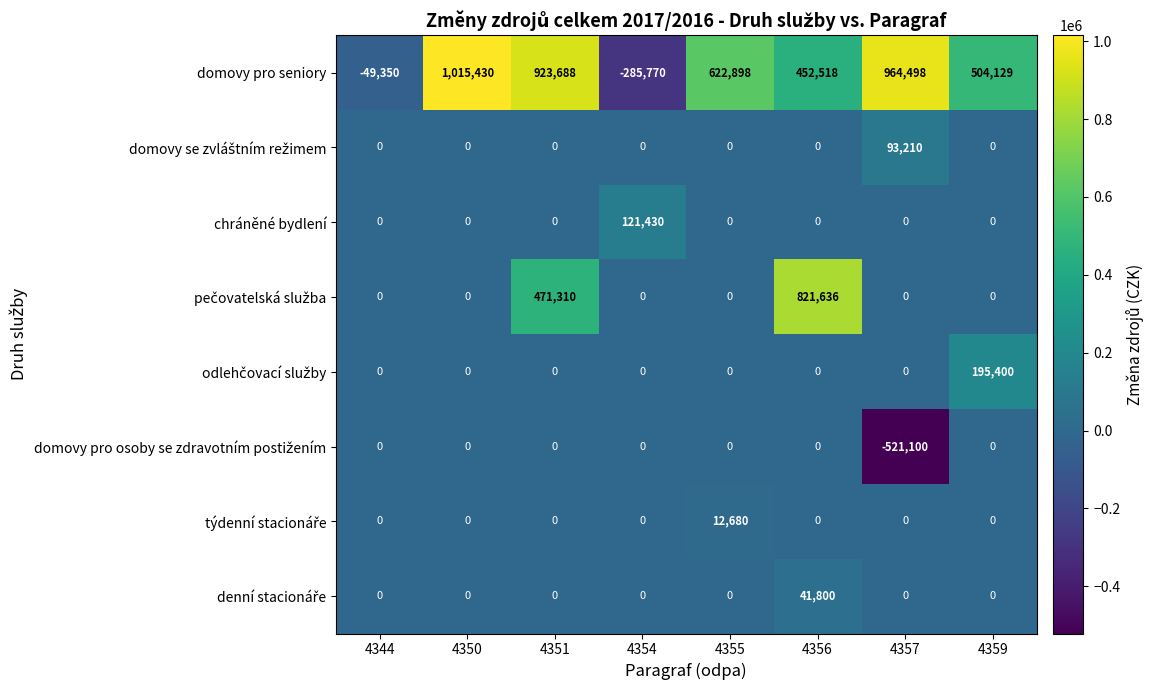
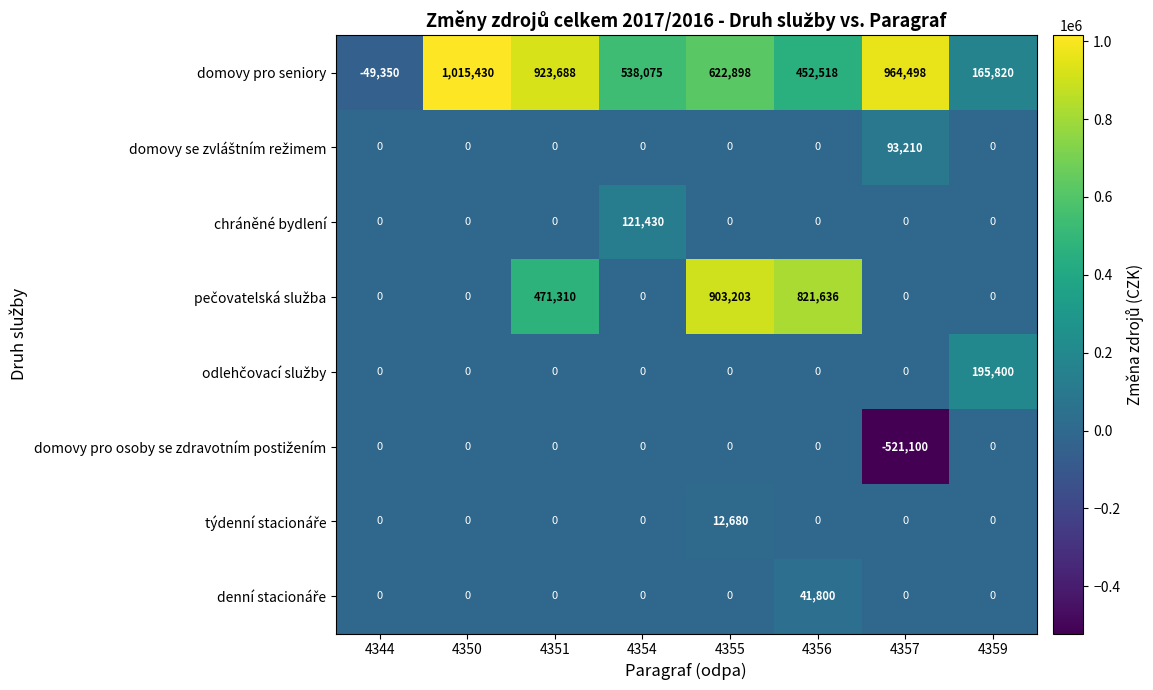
domovy pro seniory, 4354: -285,770 -> 538,075
domovy pro seniory, 4359: 504,129 -> 165,820
pečovatelská služba, 4355: 0 -> 903,203
